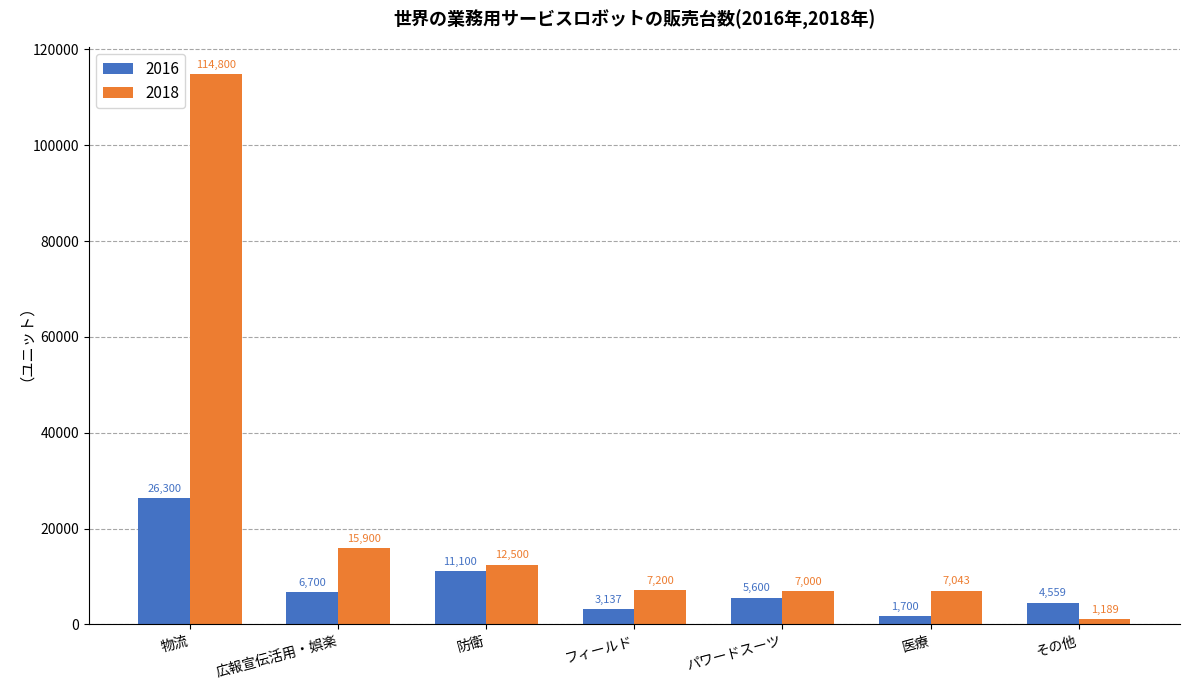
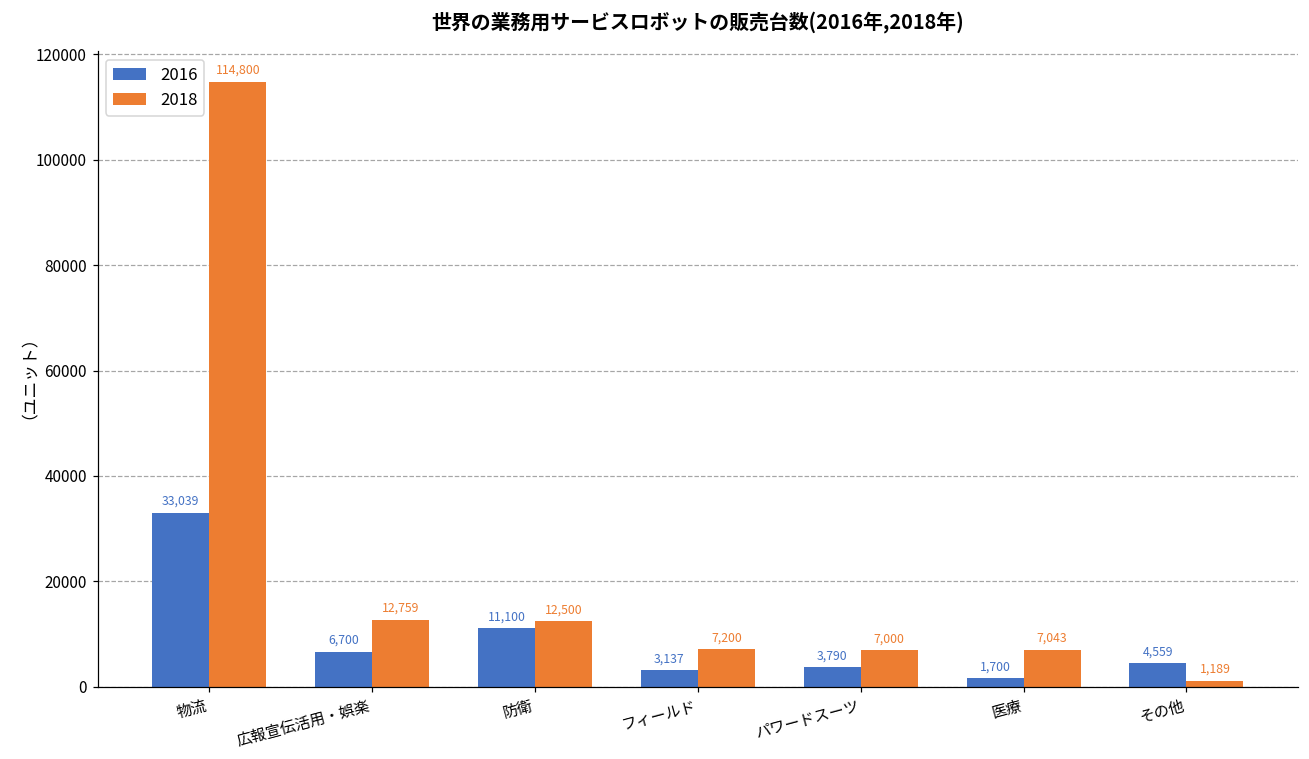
2016, 物流: 26,300 -> 33,039
2018, 広報宣伝活用・娯楽: 15,900 -> 12,759
2016, パワードスーツ: 5,600 -> 3,790
